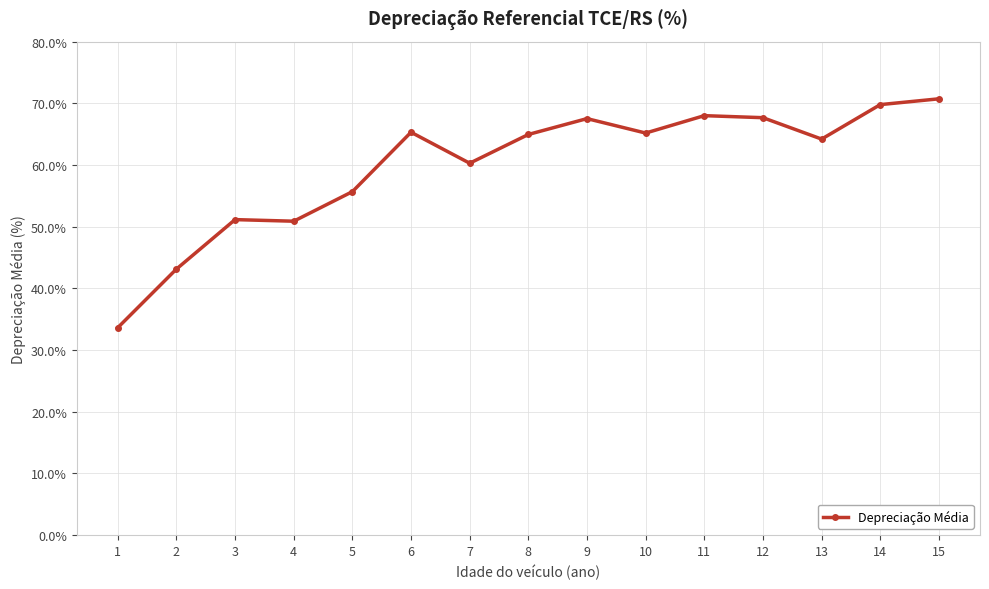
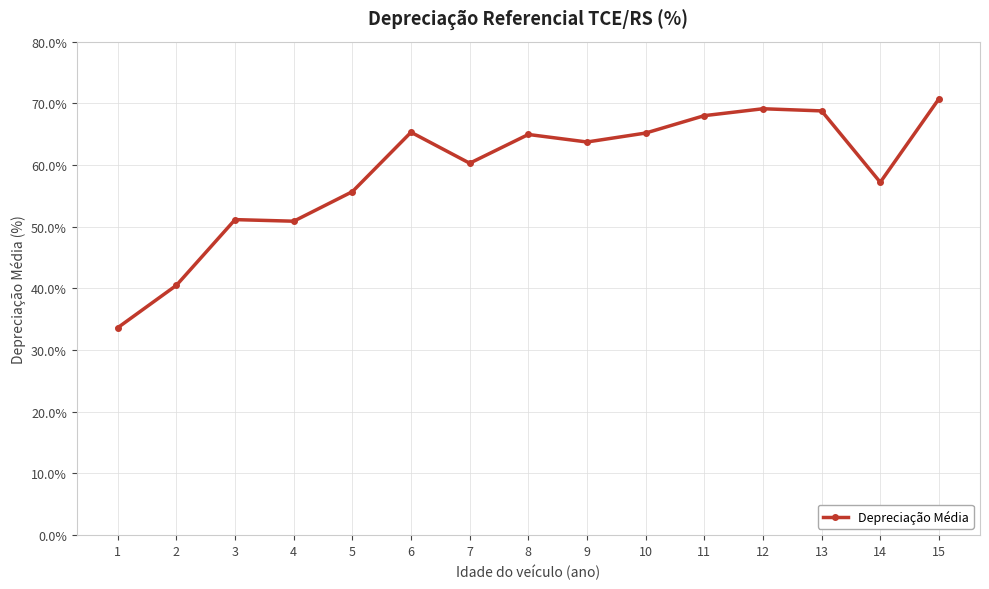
2: 43% -> 41%
9: 68% -> 64%
12: 68% -> 69%
13: 64% -> 69%
14: 70% -> 57%
